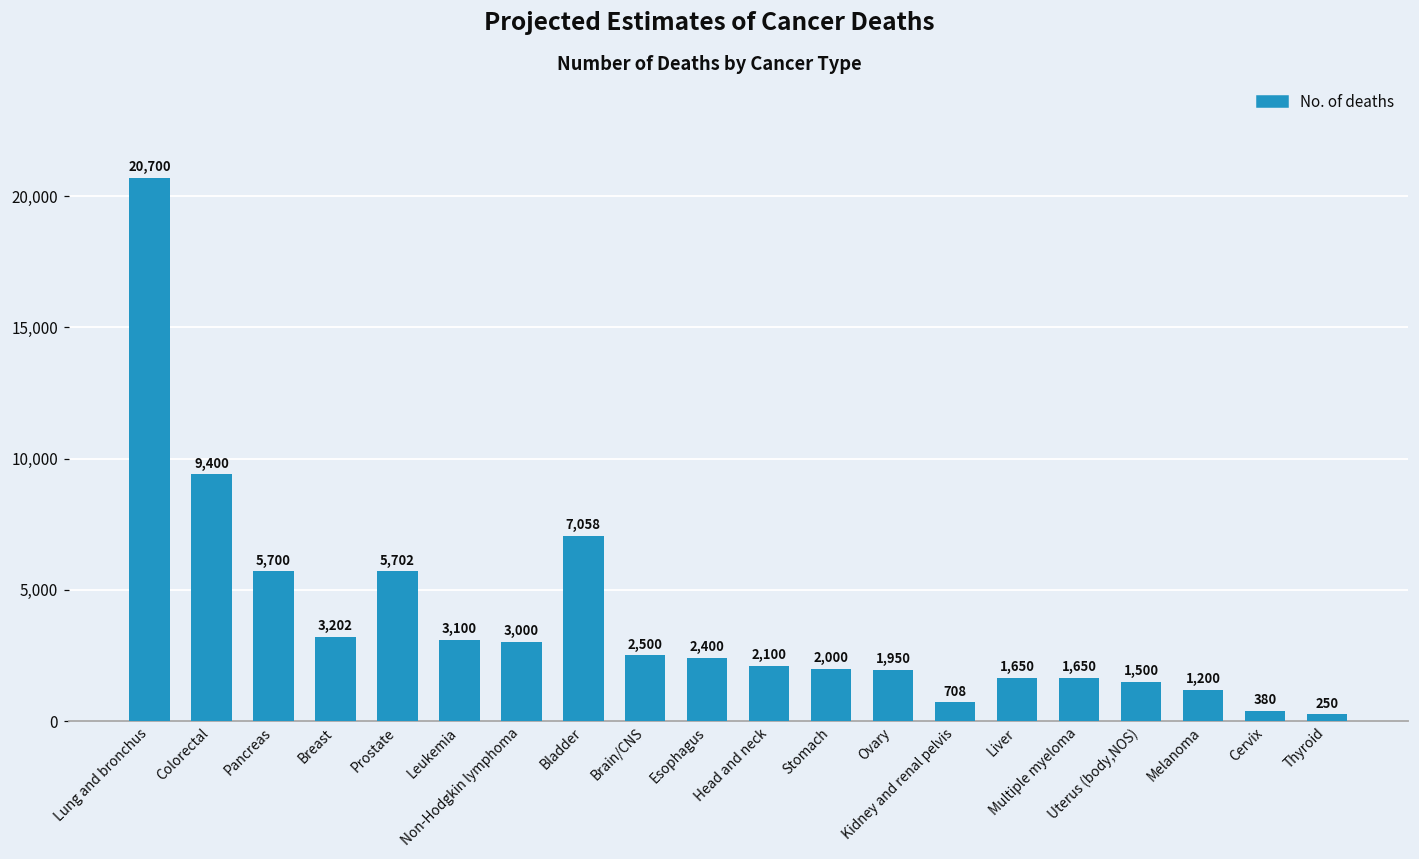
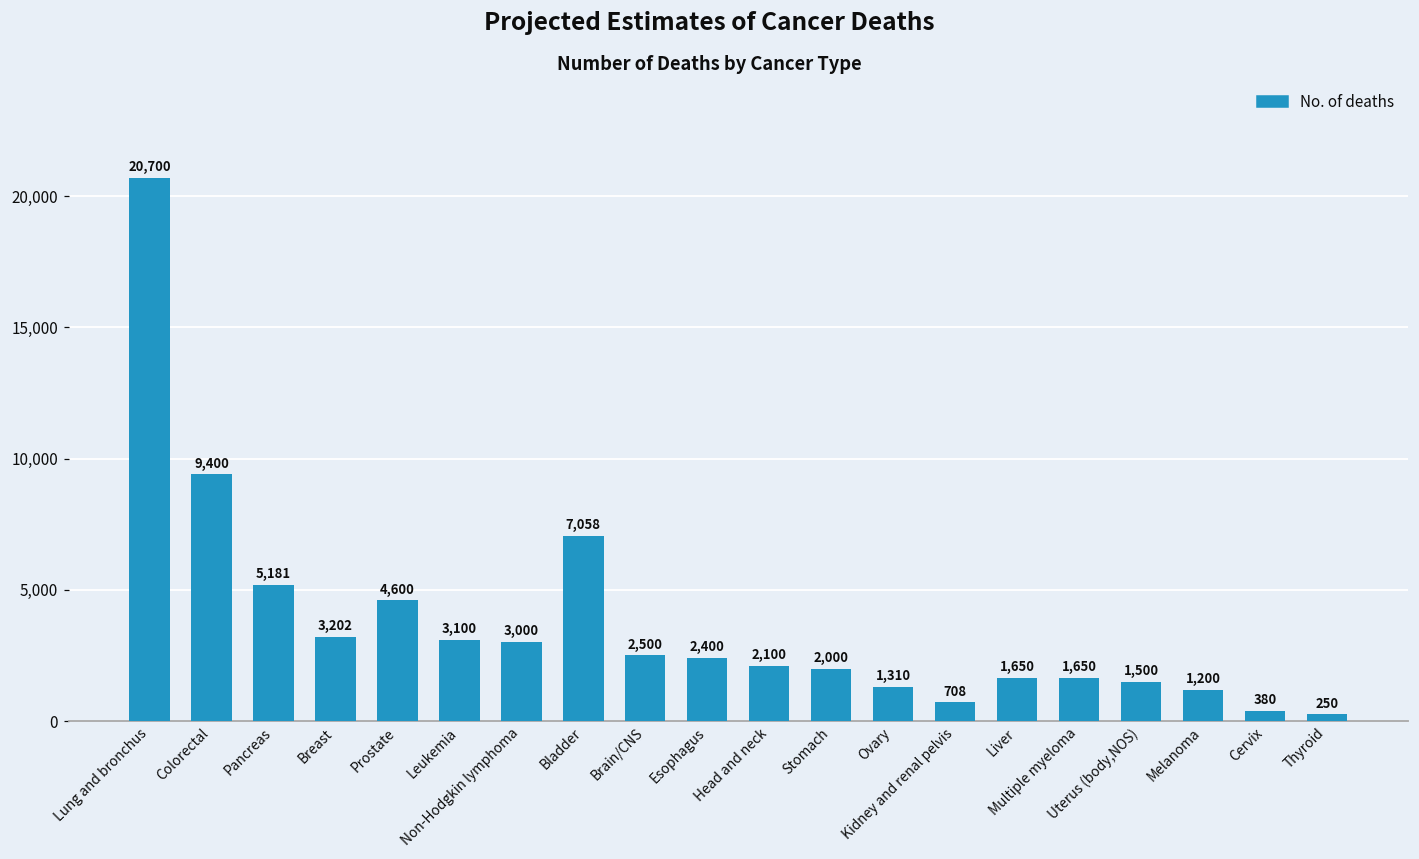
Pancreas: 5,700 -> 5,181
Prostate: 5,702 -> 4,600
Ovary: 1,950 -> 1,310
